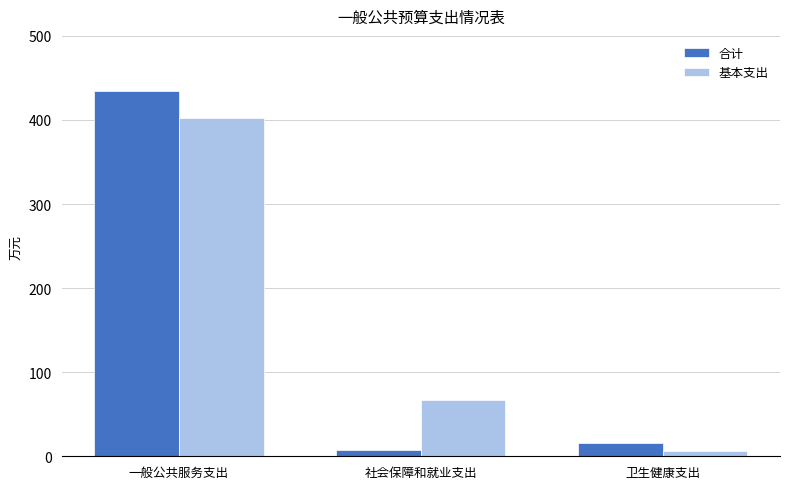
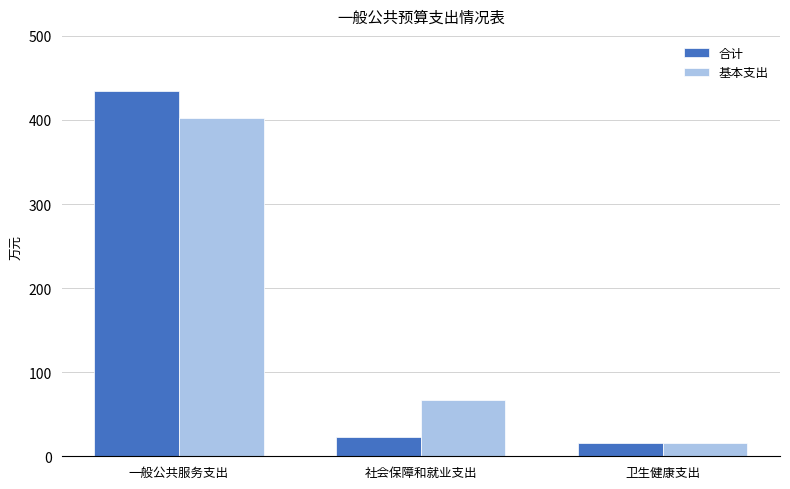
合计, 社会保障和就业支出: 10 -> 20
基本支出, 卫生健康支出: 10 -> 20
